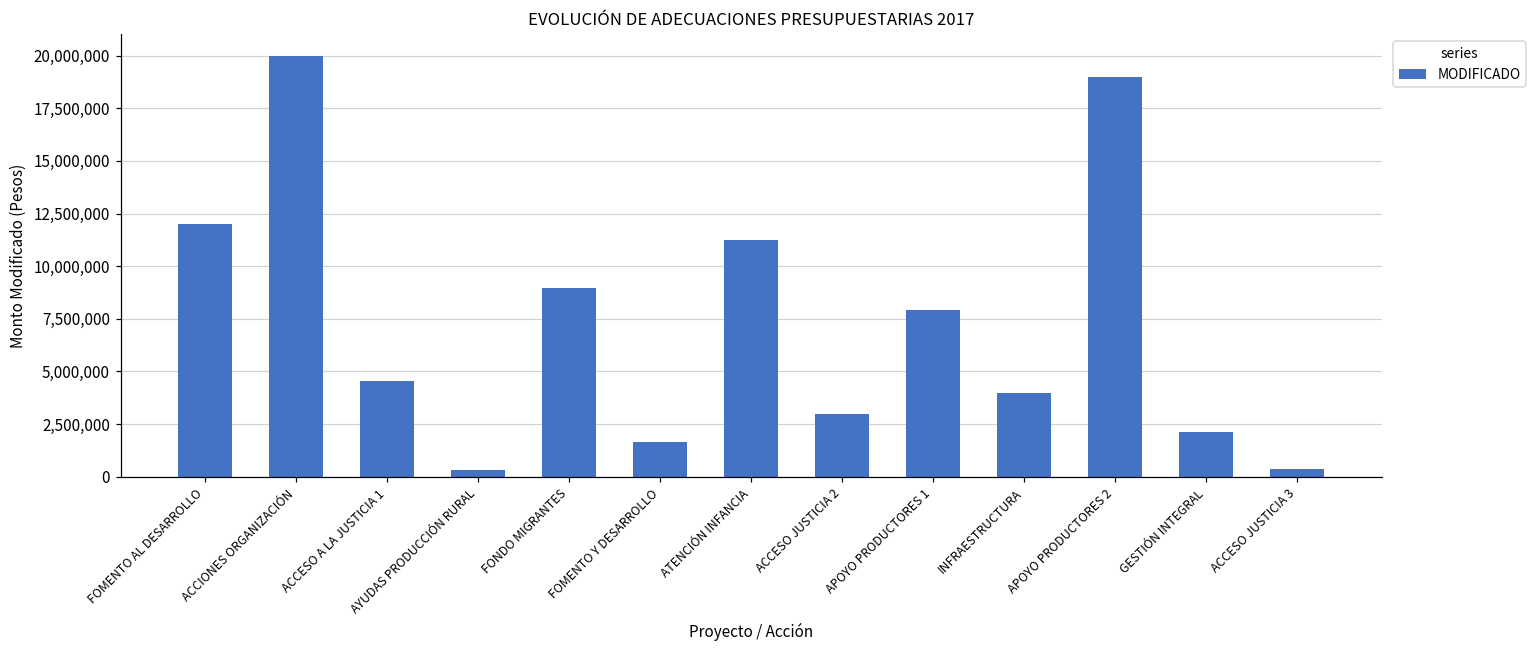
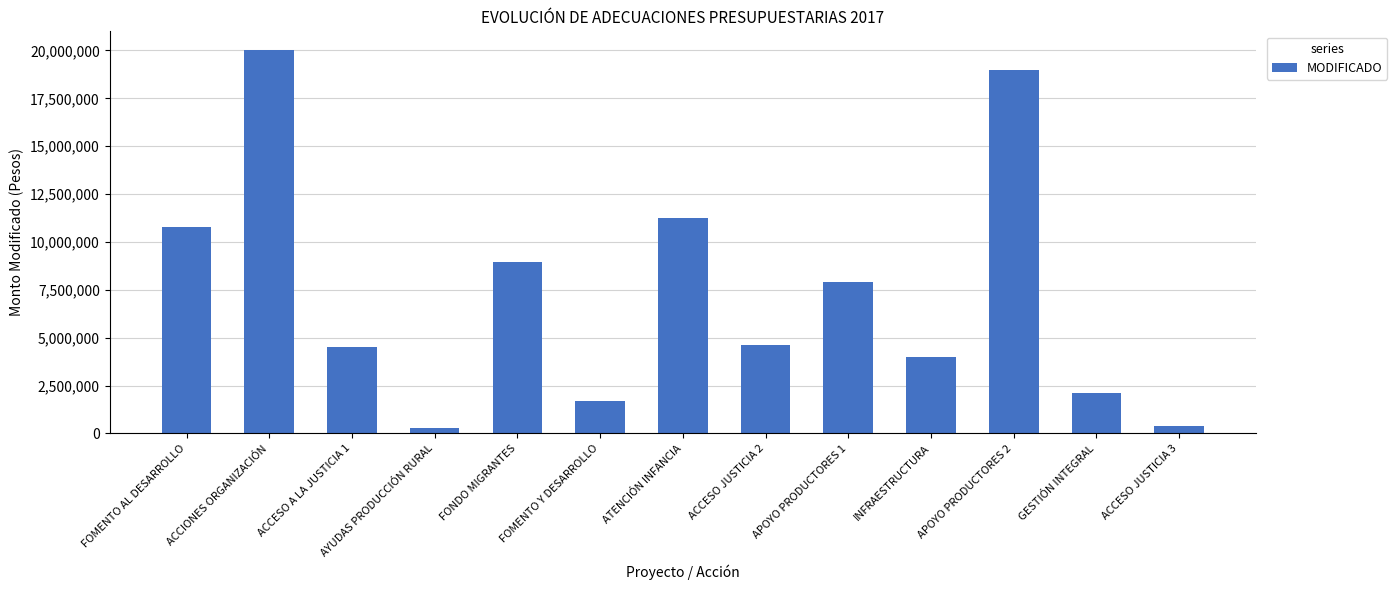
FOMENTO AL DESARROLLO: 12,000,000 -> 10,800,000
ACCESO JUSTICIA 2: 3,000,000 -> 4,600,000
